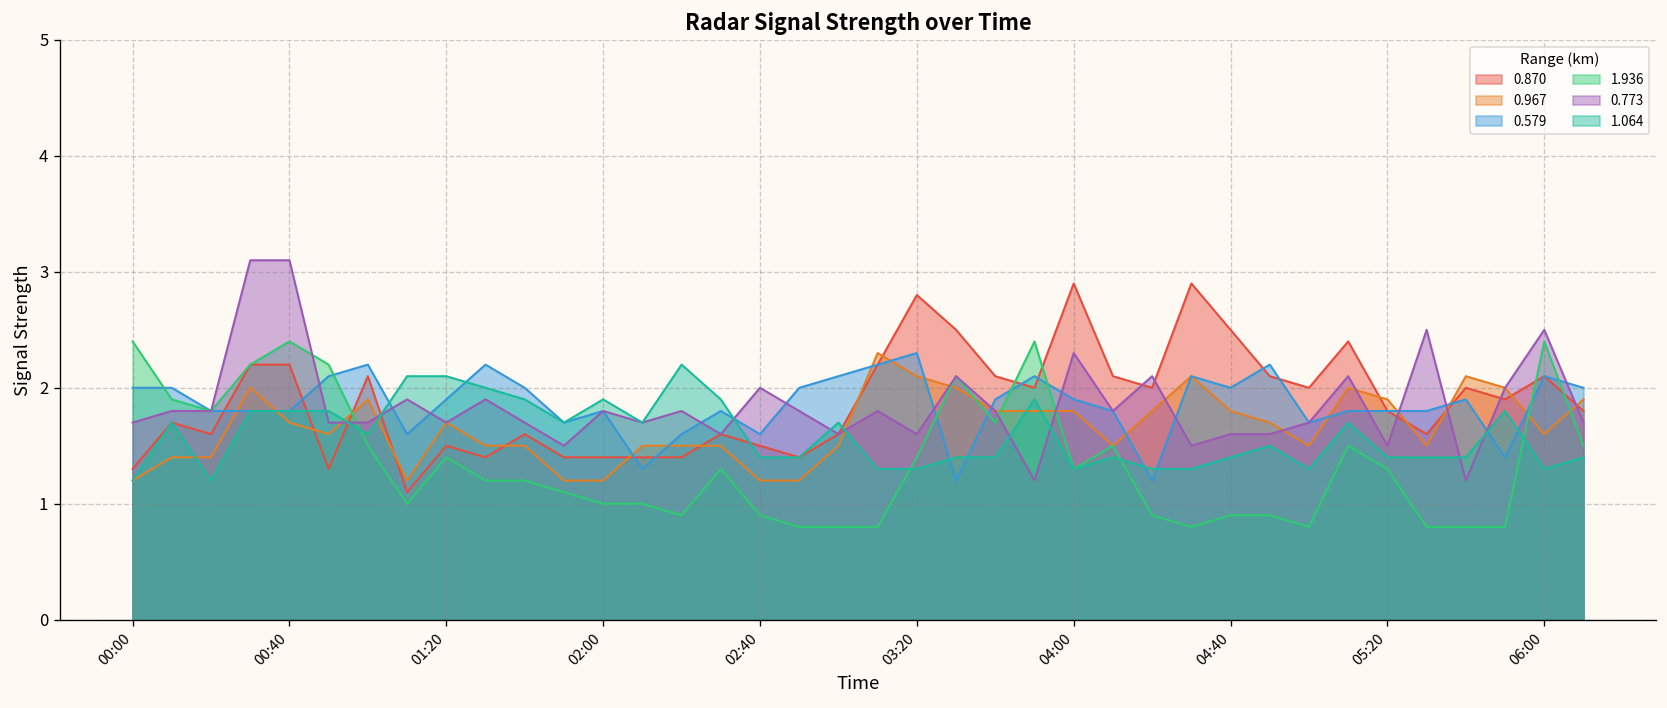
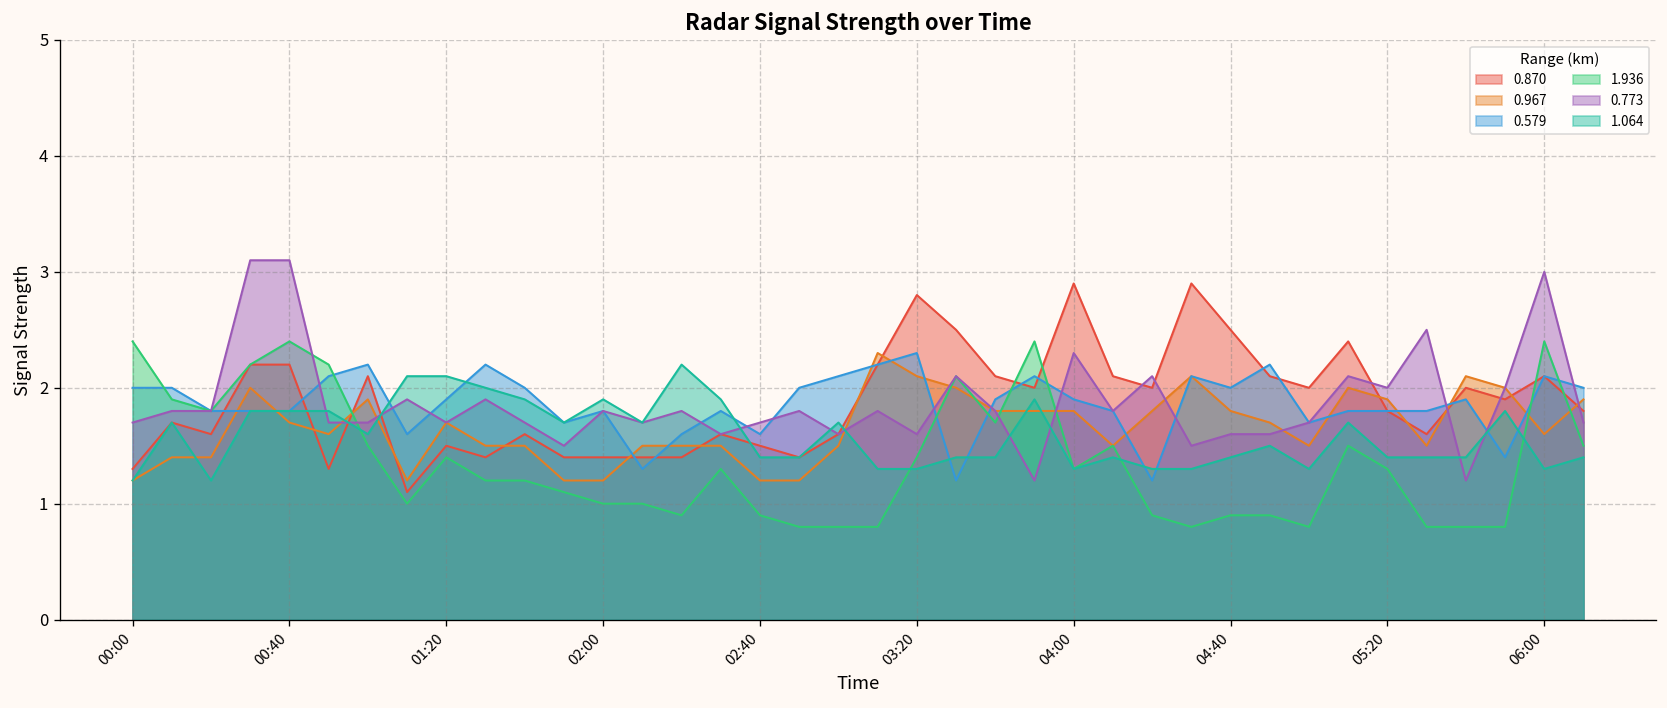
0.773, 02:40: 2.0 -> 1.7
0.773, 05:20: 1.5 -> 2.0
0.773, 06:00: 2.5 -> 3.0
